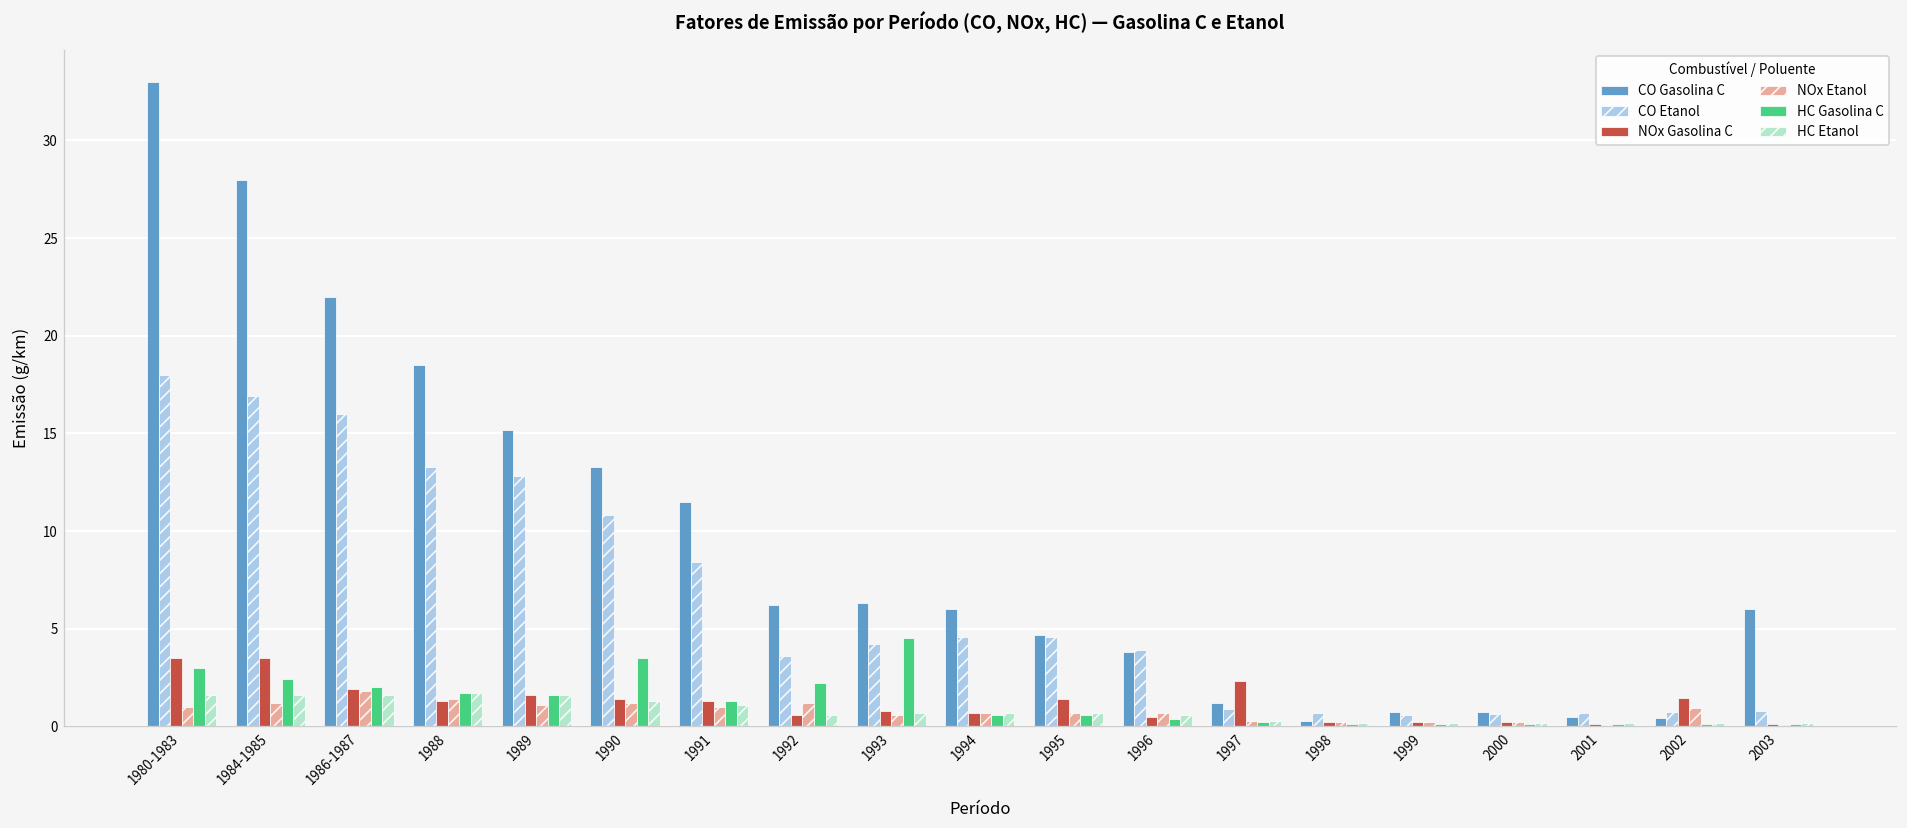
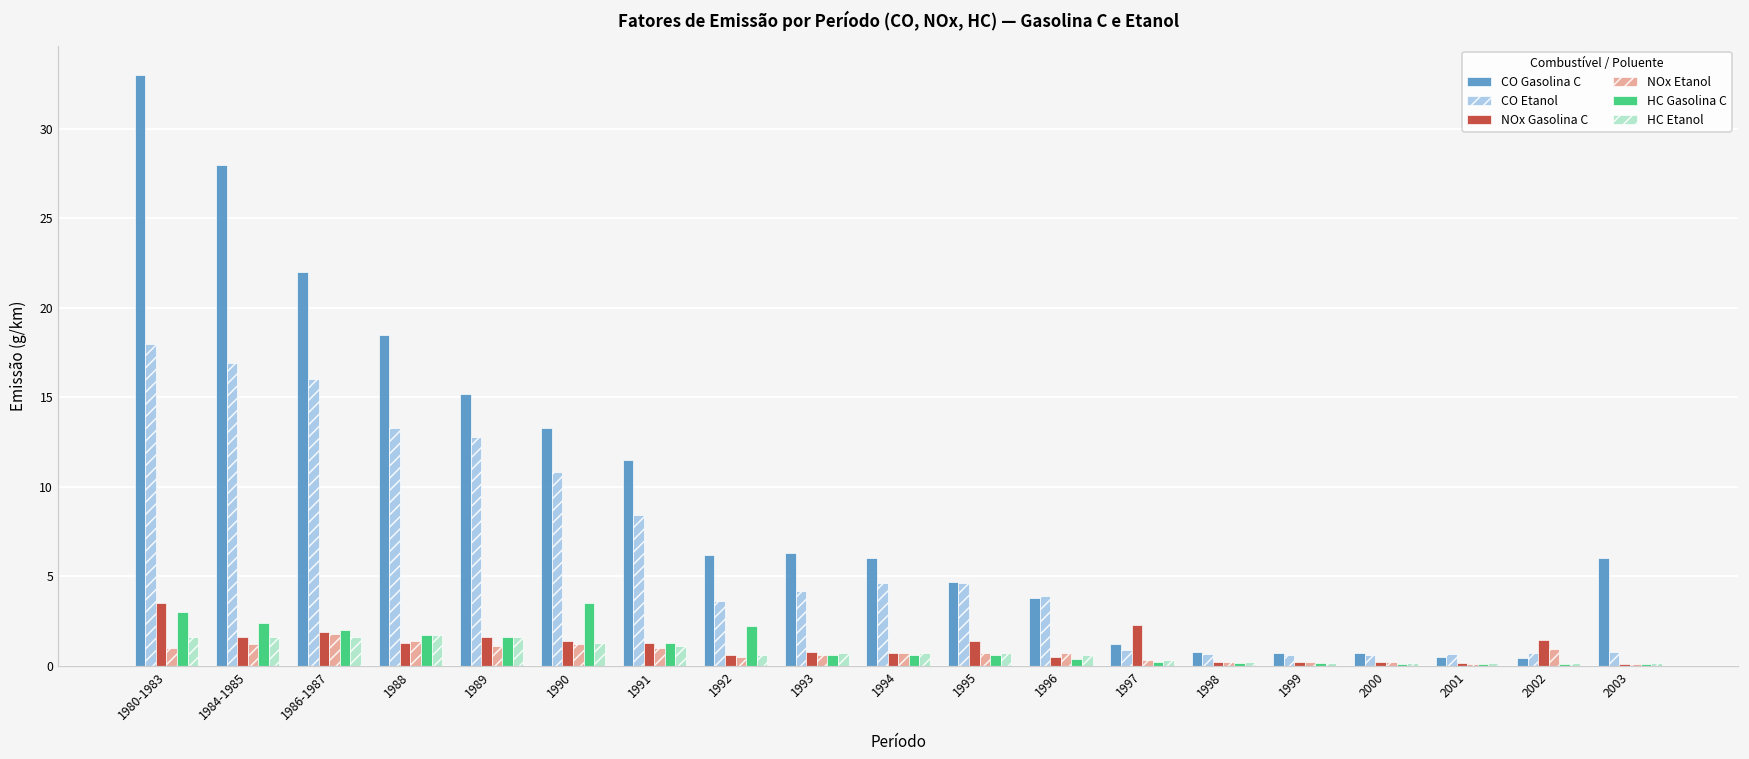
NOx Gasolina C, 1984-1985: 3.5 -> 1.6
NOx Etanol, 1992: 1.2 -> 0.5
HC Gasolina C, 1993: 4.5 -> 0.6
CO Gasolina C, 1998: 0.3 -> 0.8
